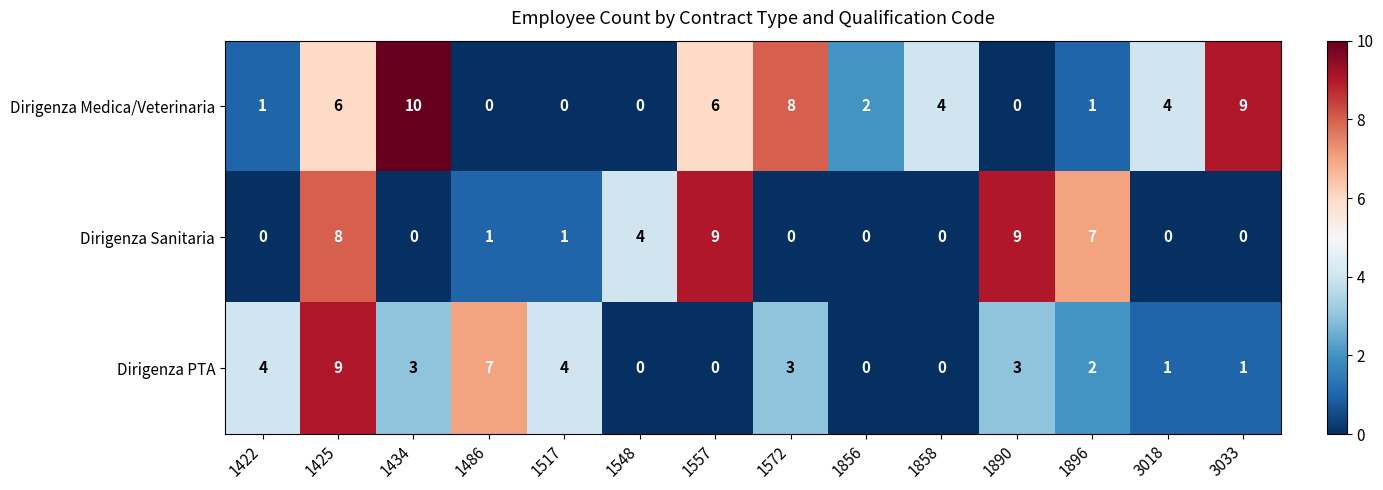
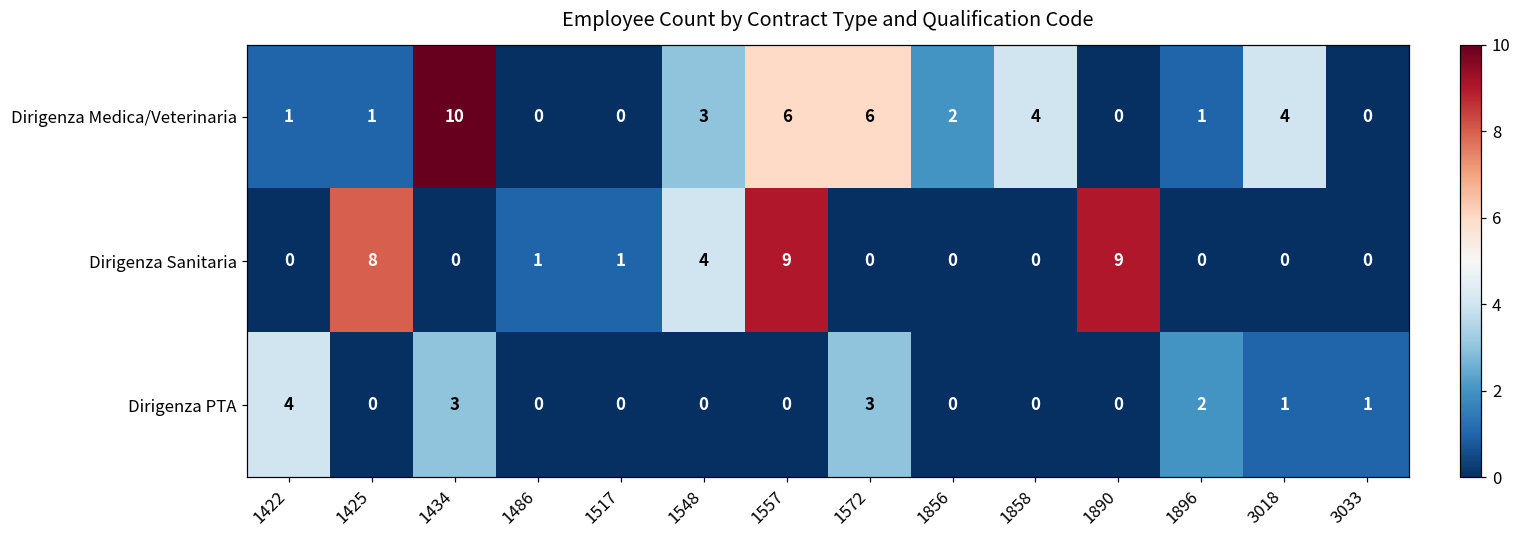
Dirigenza Medica/Veterinaria, 1425: 6 -> 1
Dirigenza Medica/Veterinaria, 1548: 0 -> 3
Dirigenza Medica/Veterinaria, 1572: 8 -> 6
Dirigenza Medica/Veterinaria, 3033: 9 -> 0
Dirigenza Sanitaria, 1896: 7 -> 0
Dirigenza PTA, 1425: 9 -> 0
Dirigenza PTA, 1486: 7 -> 0
Dirigenza PTA, 1517: 4 -> 0
Dirigenza PTA, 1890: 3 -> 0
